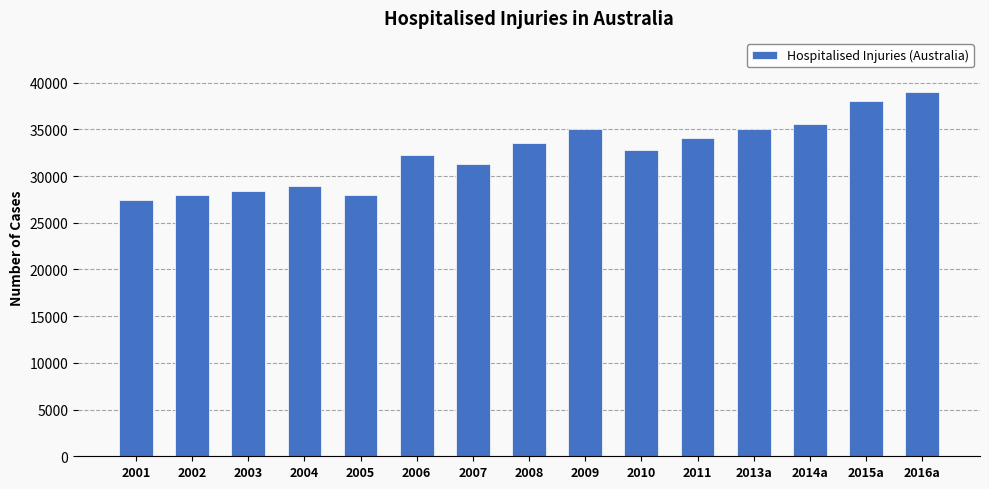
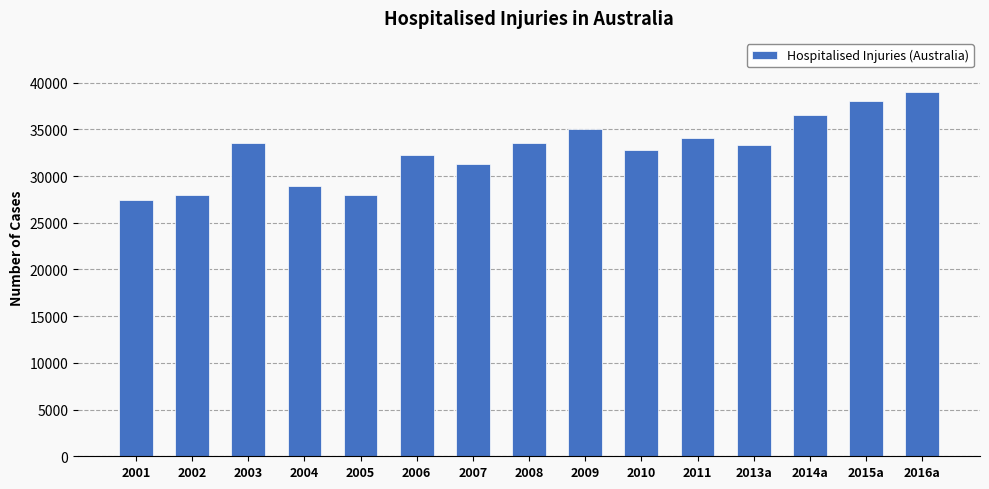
2003: 28000 -> 34000
2013a: 35000 -> 33000
2014a: 36000 -> 37000
